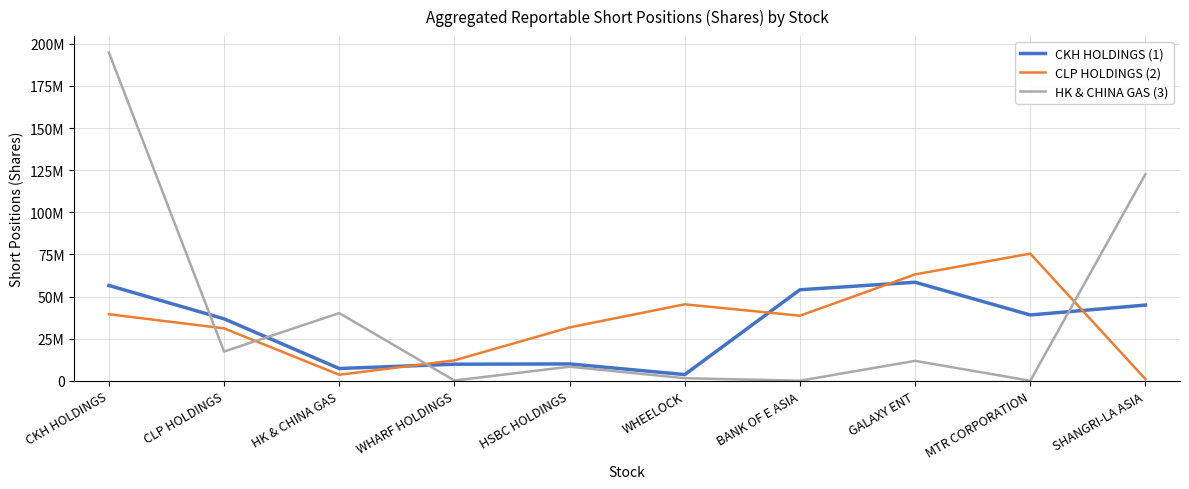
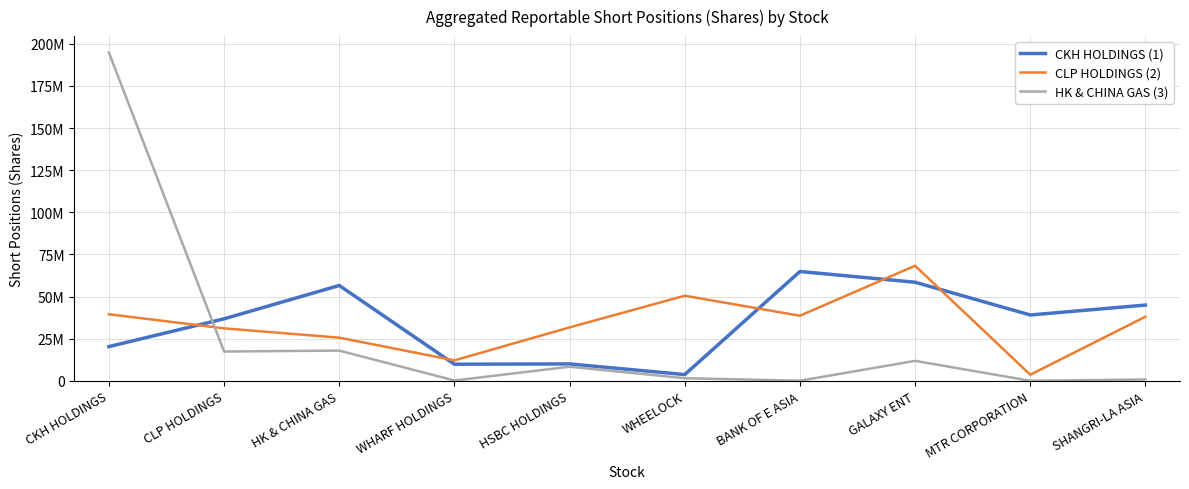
CKH HOLDINGS (1), CKH HOLDINGS: 57000000 -> 20000000
CKH HOLDINGS (1), HK & CHINA GAS: 7000000 -> 57000000
CLP HOLDINGS (2), HK & CHINA GAS: 4000000 -> 26000000
HK & CHINA GAS (3), HK & CHINA GAS: 40000000 -> 18000000
CLP HOLDINGS (2), WHEELOCK: 45000000 -> 50000000
CKH HOLDINGS (1), BANK OF E ASIA: 54000000 -> 65000000
CLP HOLDINGS (2), GALAXY ENT: 63000000 -> 68000000
CLP HOLDINGS (2), MTR CORPORATION: 75000000 -> 4000000
CLP HOLDINGS (2), SHANGRI-LA ASIA: 1000000 -> 38000000
HK & CHINA GAS (3), SHANGRI-LA ASIA: 123000000 -> 1000000
